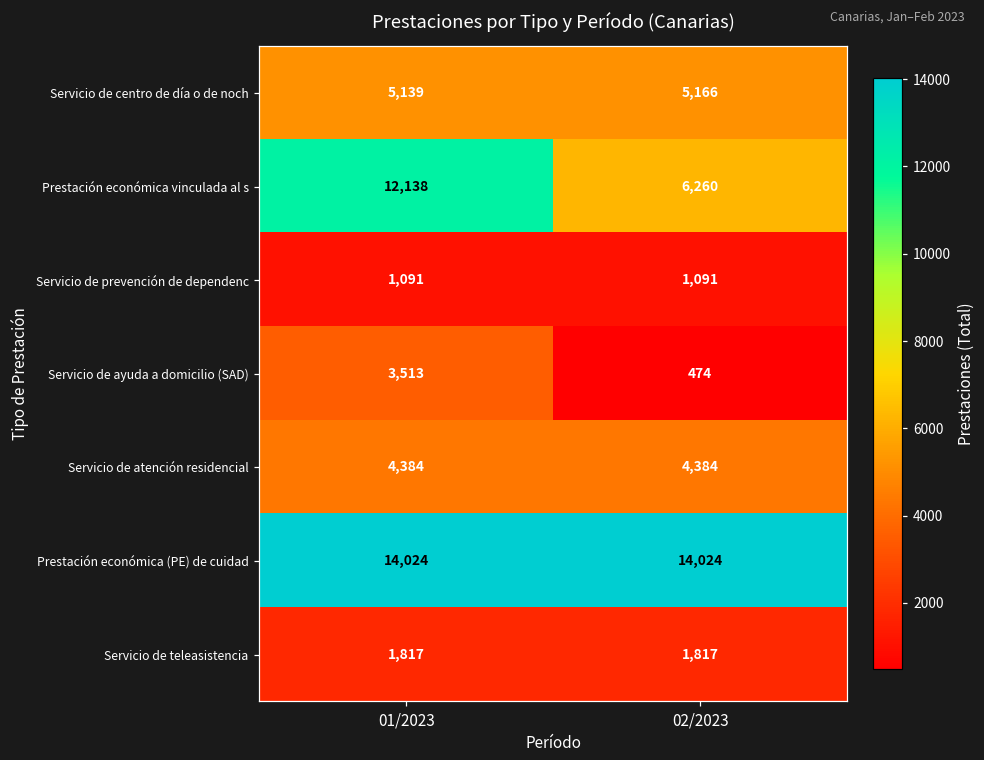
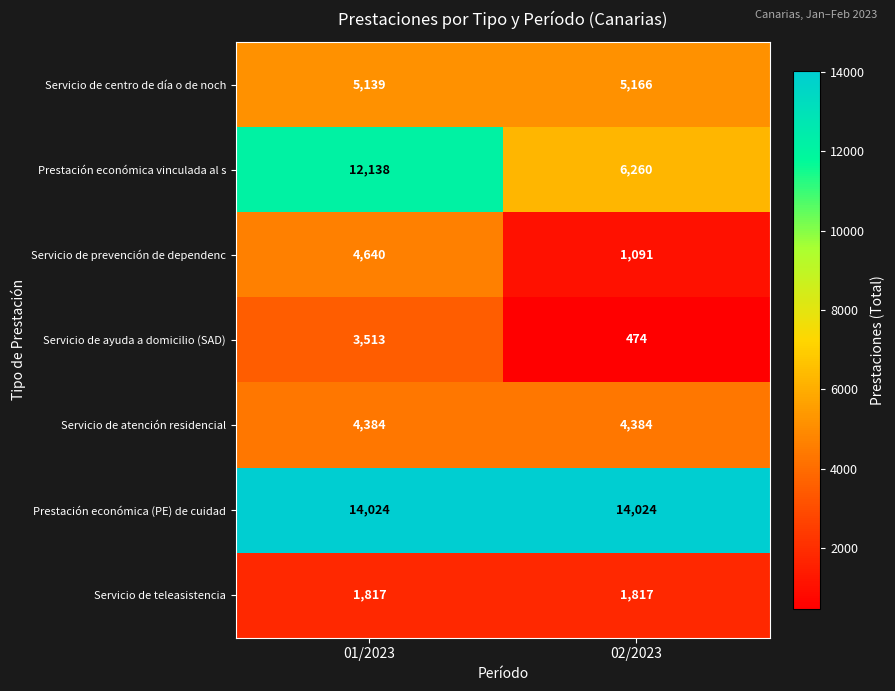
Servicio de prevención de dependenc, 01/2023: 1,091 -> 4,640
